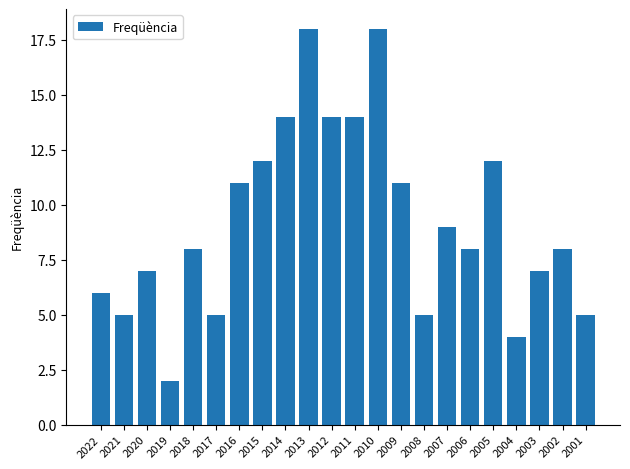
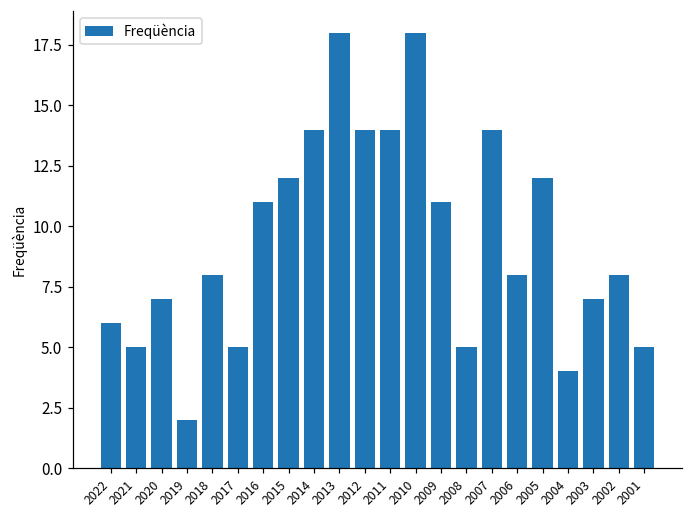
2007: 9 -> 14
